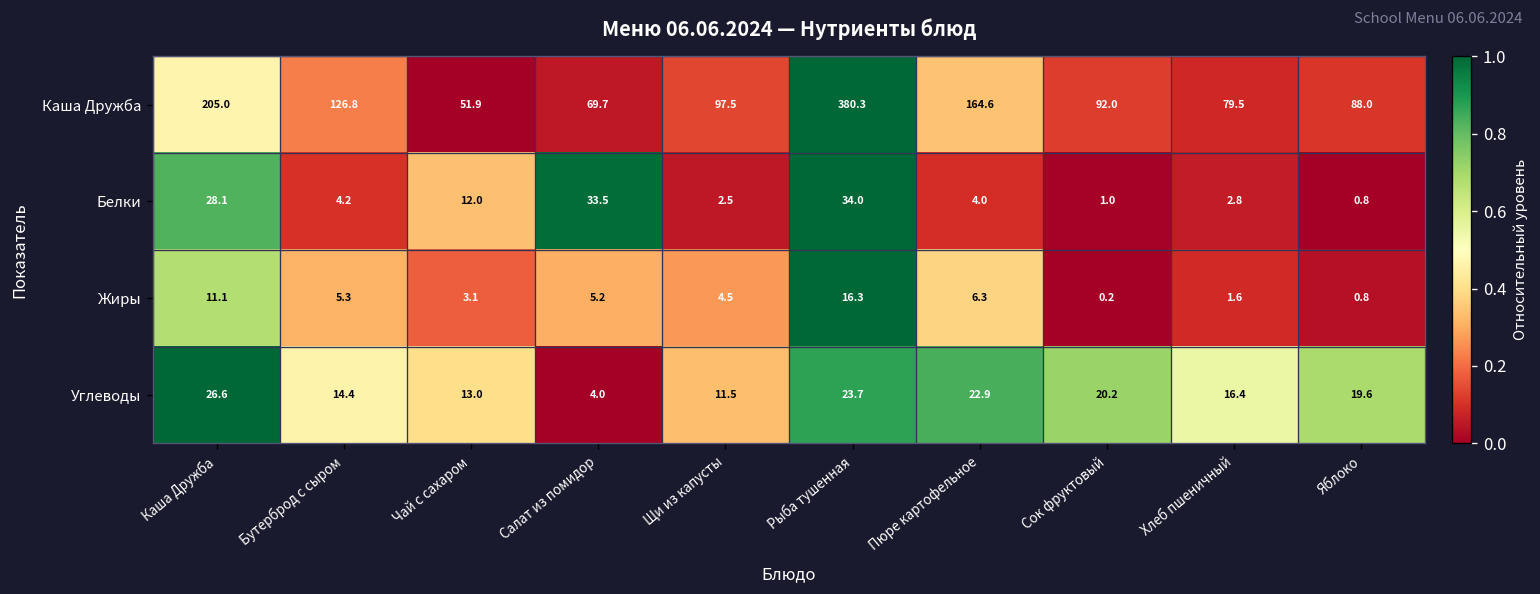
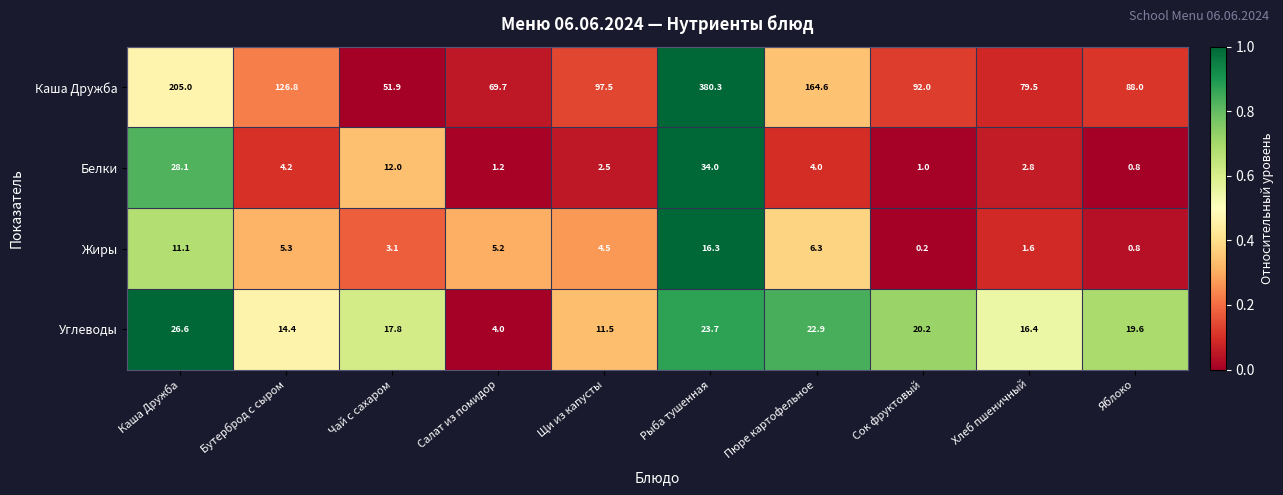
Белки, Салат из помидор: 33.5 -> 1.2
Углеводы, Чай с сахаром: 13.0 -> 17.8
